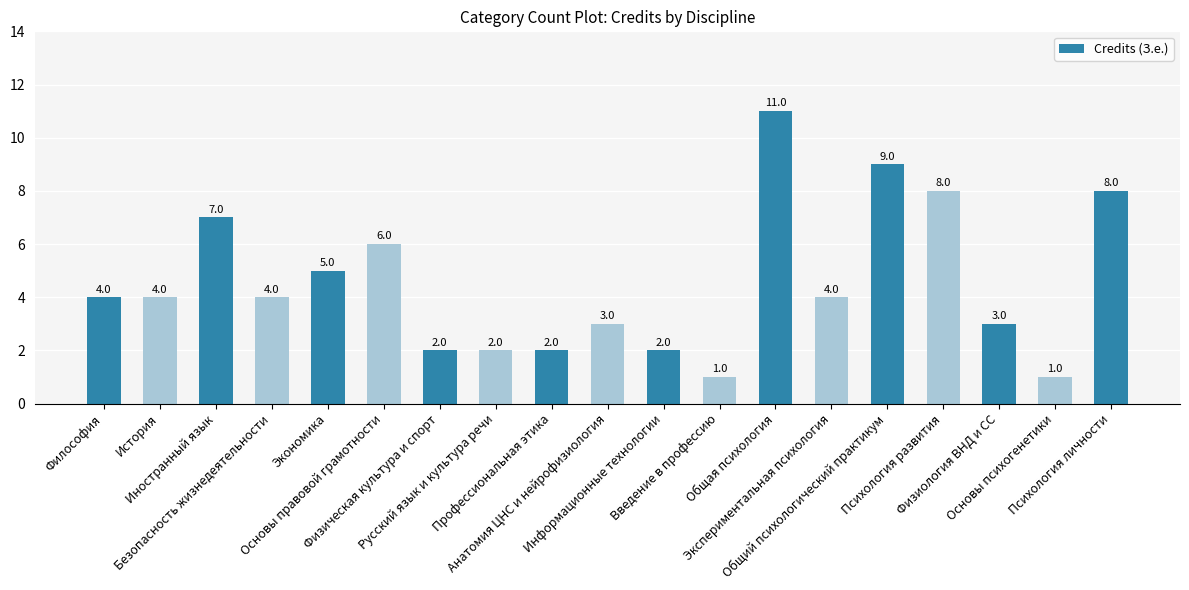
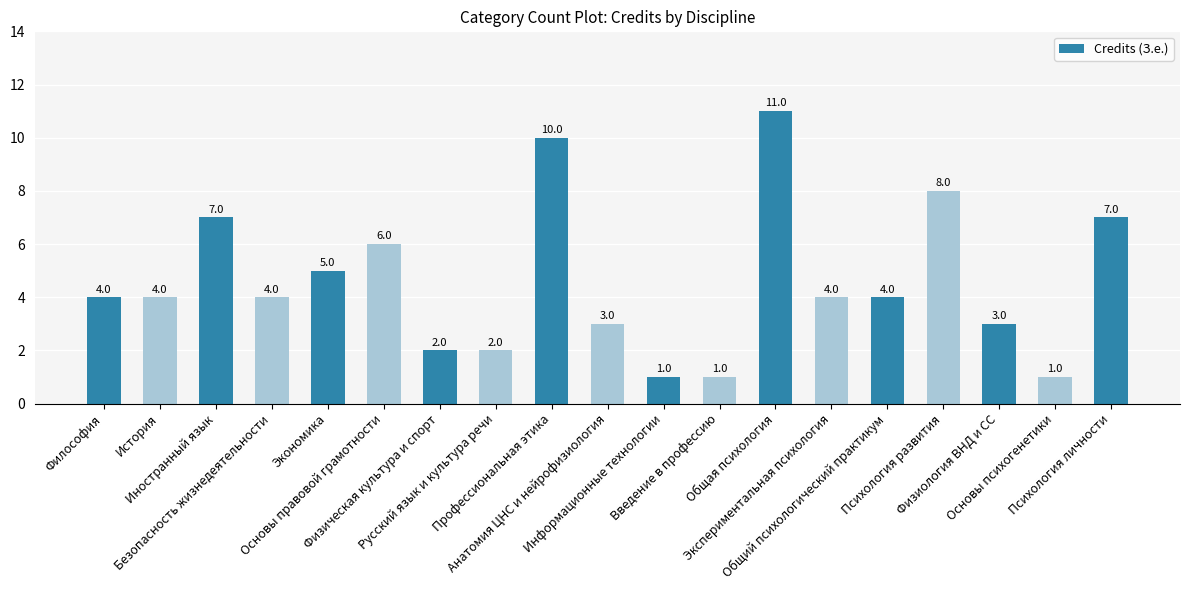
Профессиональная этика: 2.0 -> 10.0
Информационные технологии: 2.0 -> 1.0
Общий психологический практикум: 9.0 -> 4.0
Психология личности: 8.0 -> 7.0
